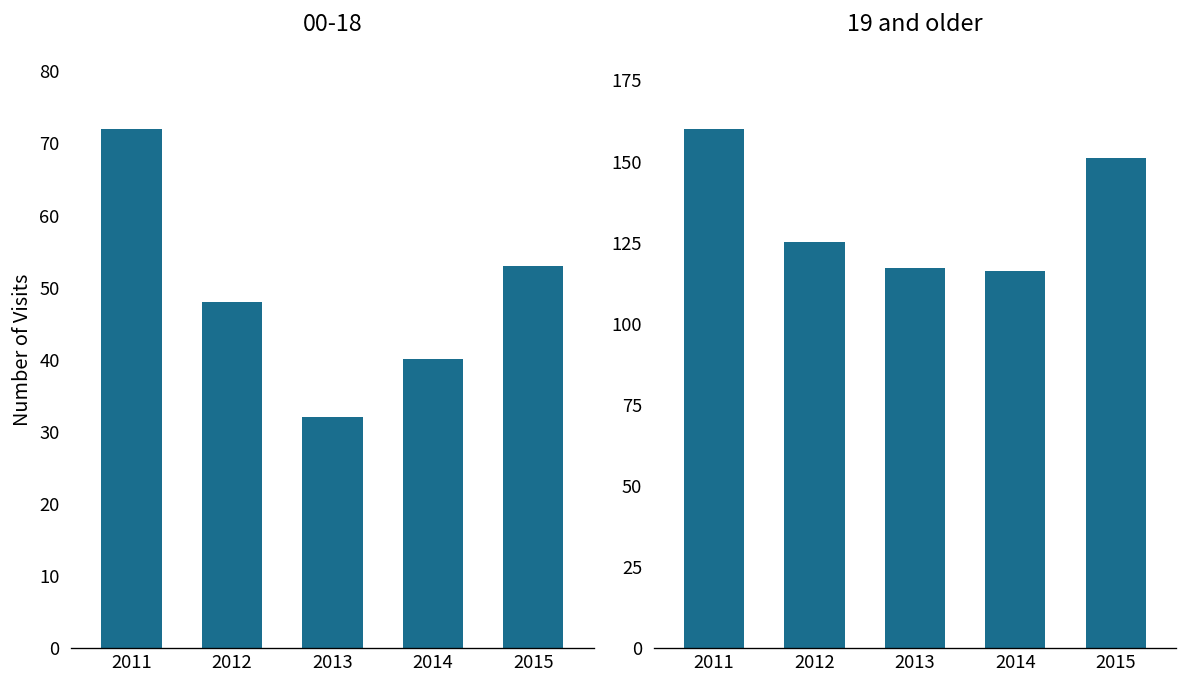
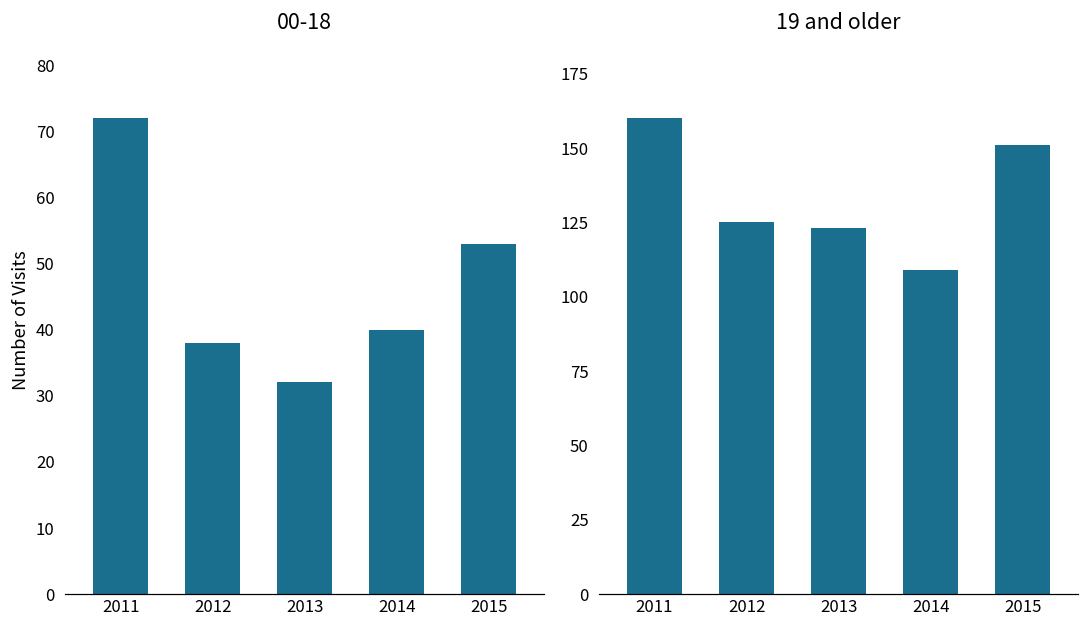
00-18, 2012: 48 -> 38
19 and older, 2013: 117 -> 123
19 and older, 2014: 116 -> 109
